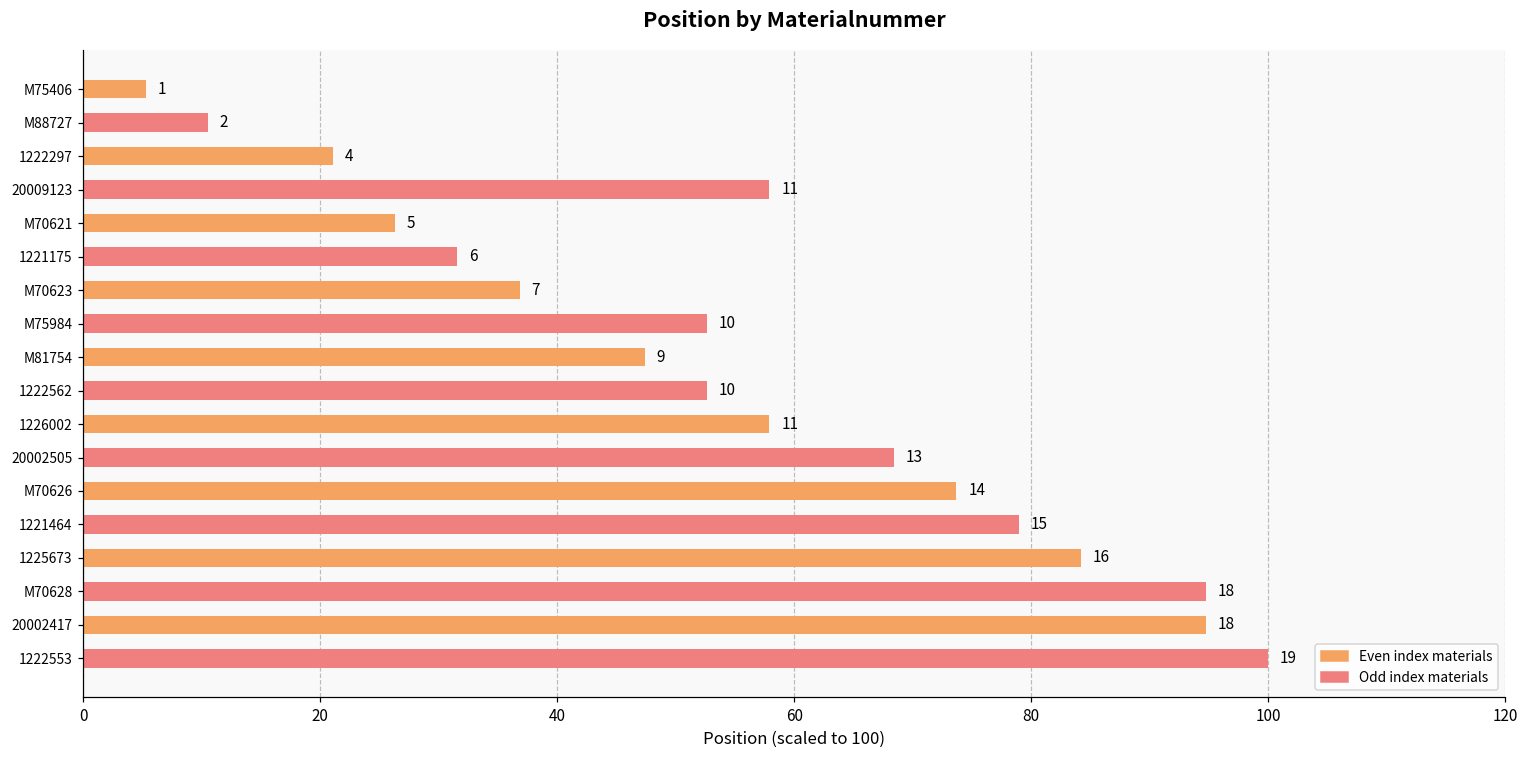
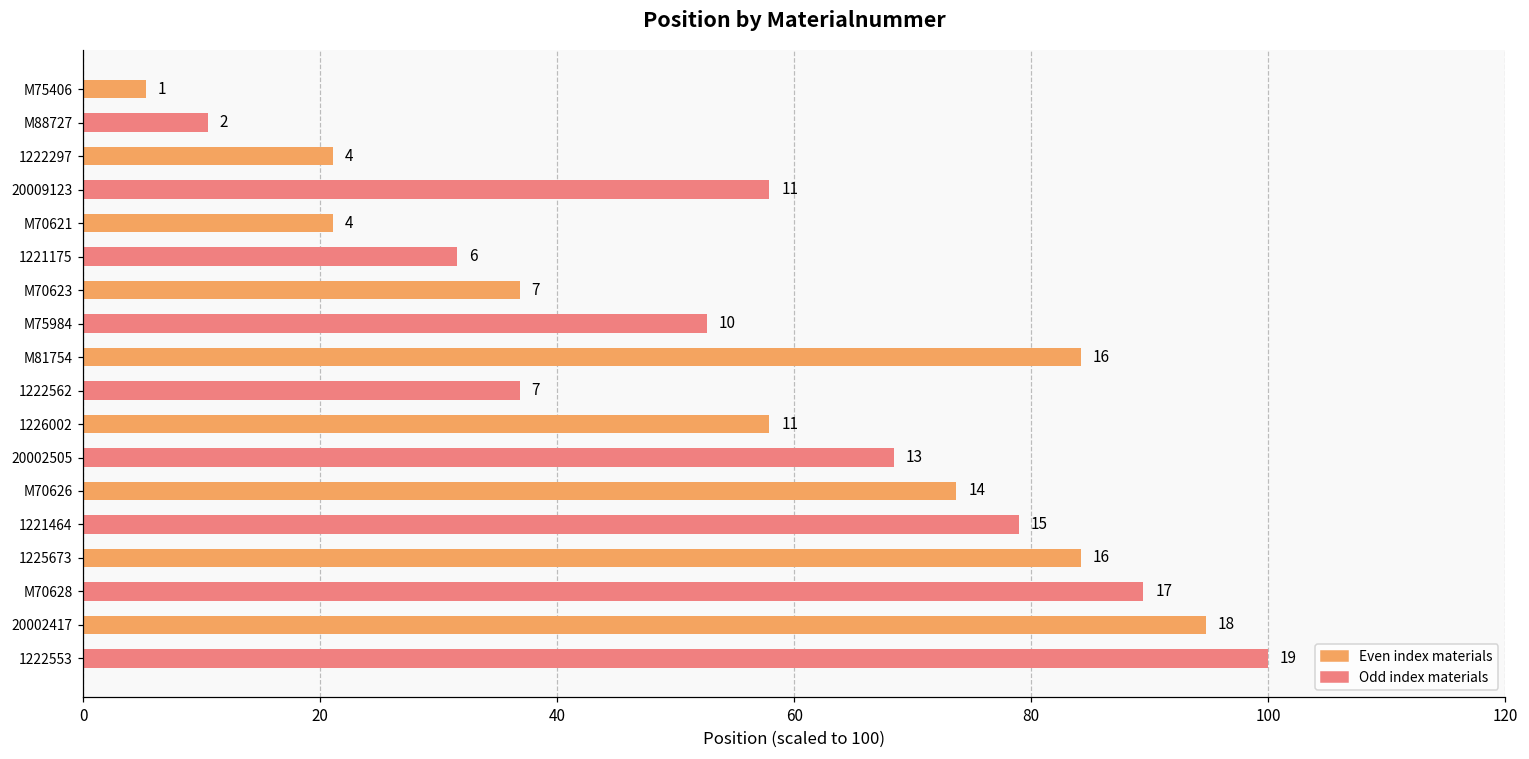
M70621: 5 -> 4
M81754: 9 -> 16
1222562: 10 -> 7
M70628: 18 -> 17
